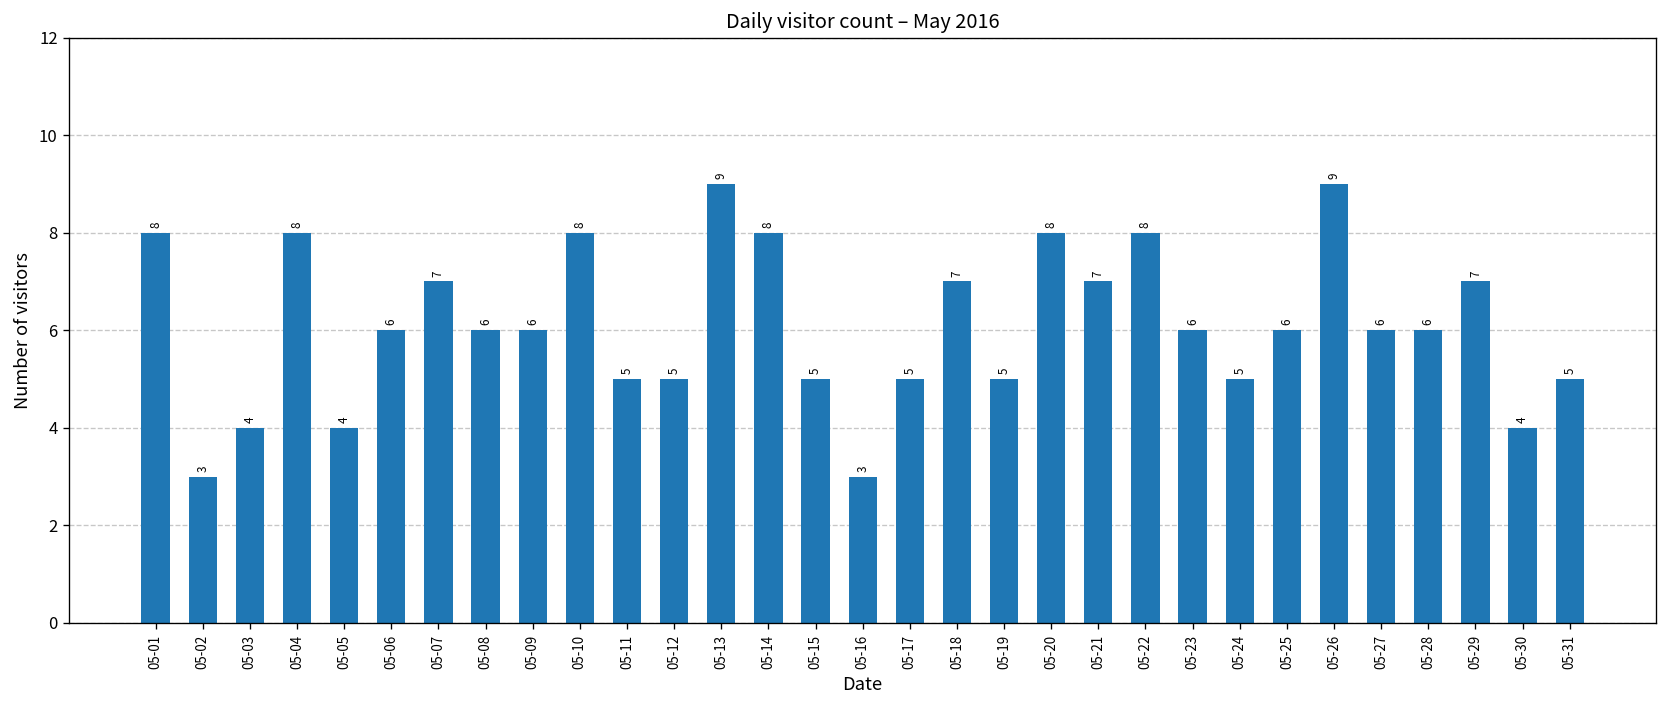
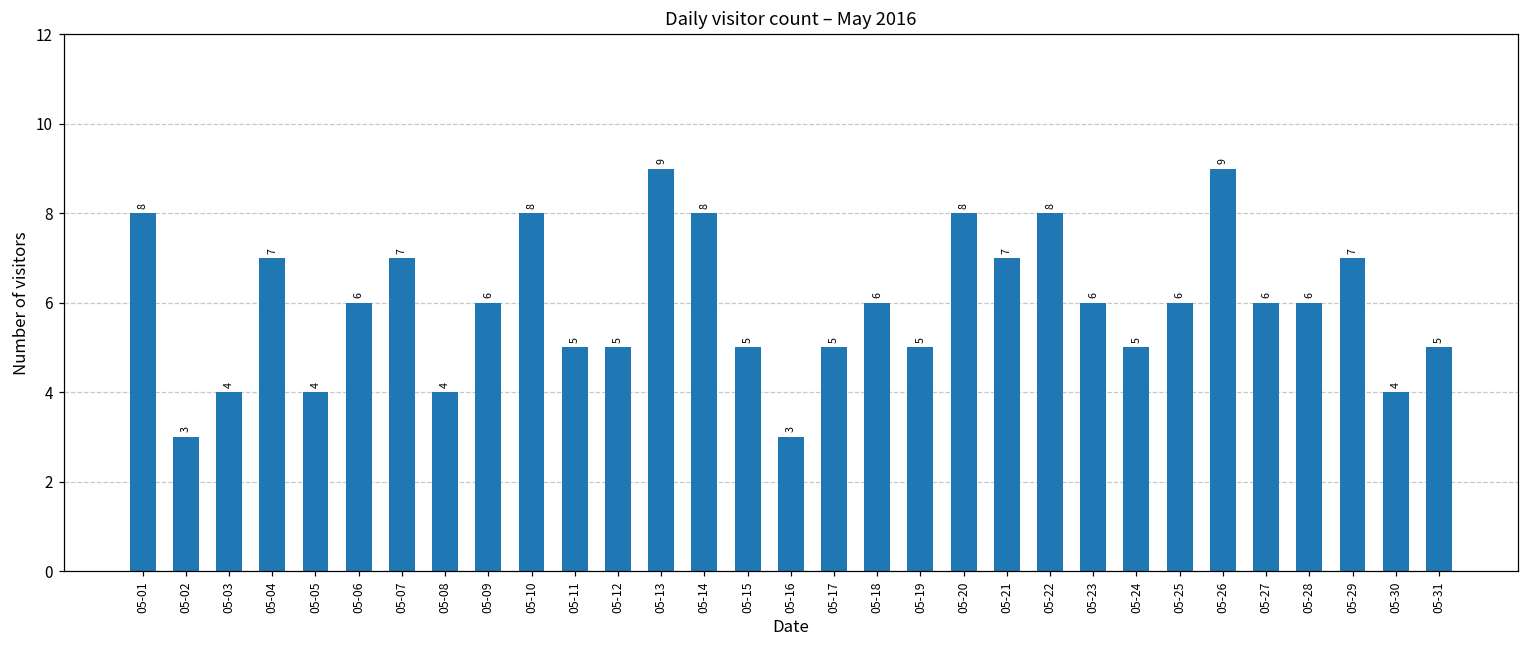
05-04: 8 -> 7
05-08: 6 -> 4
05-18: 7 -> 6
